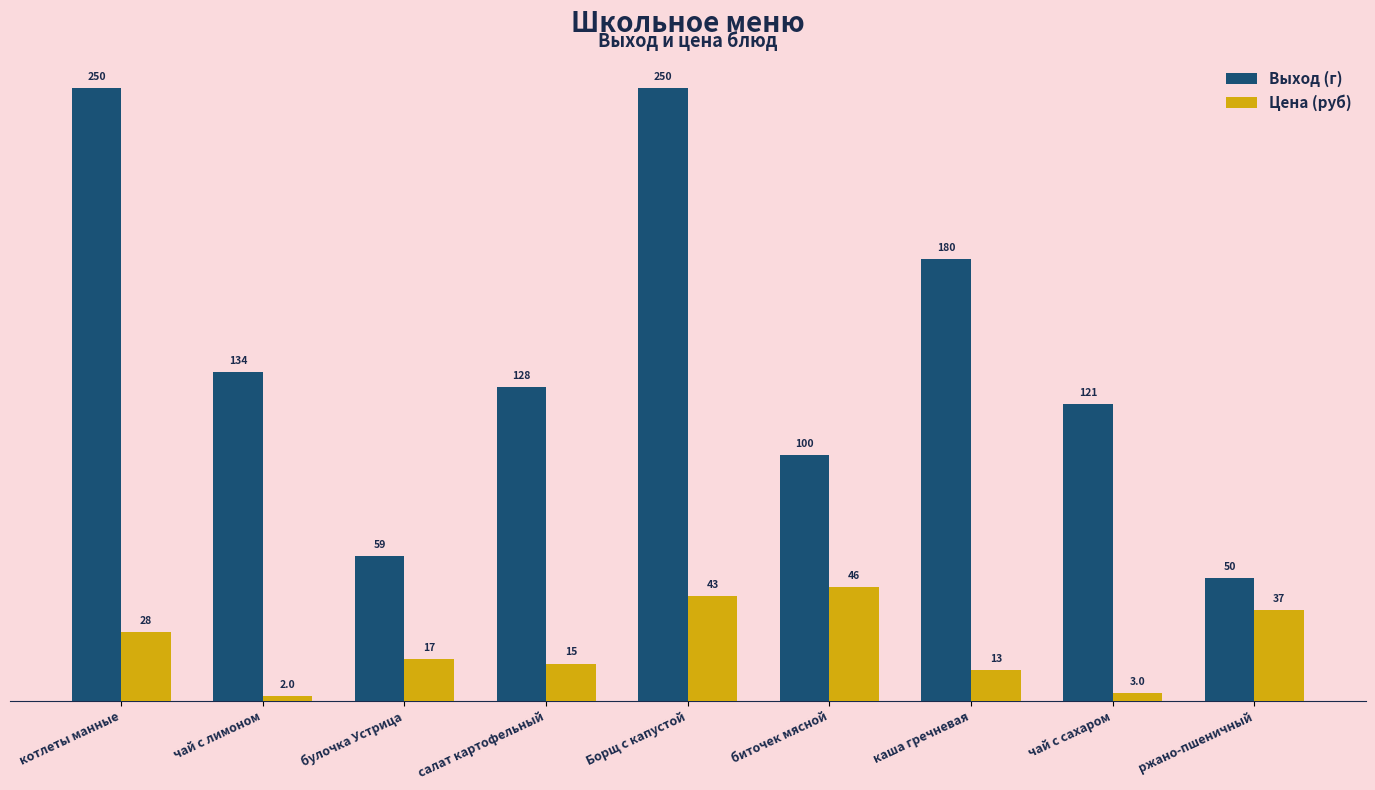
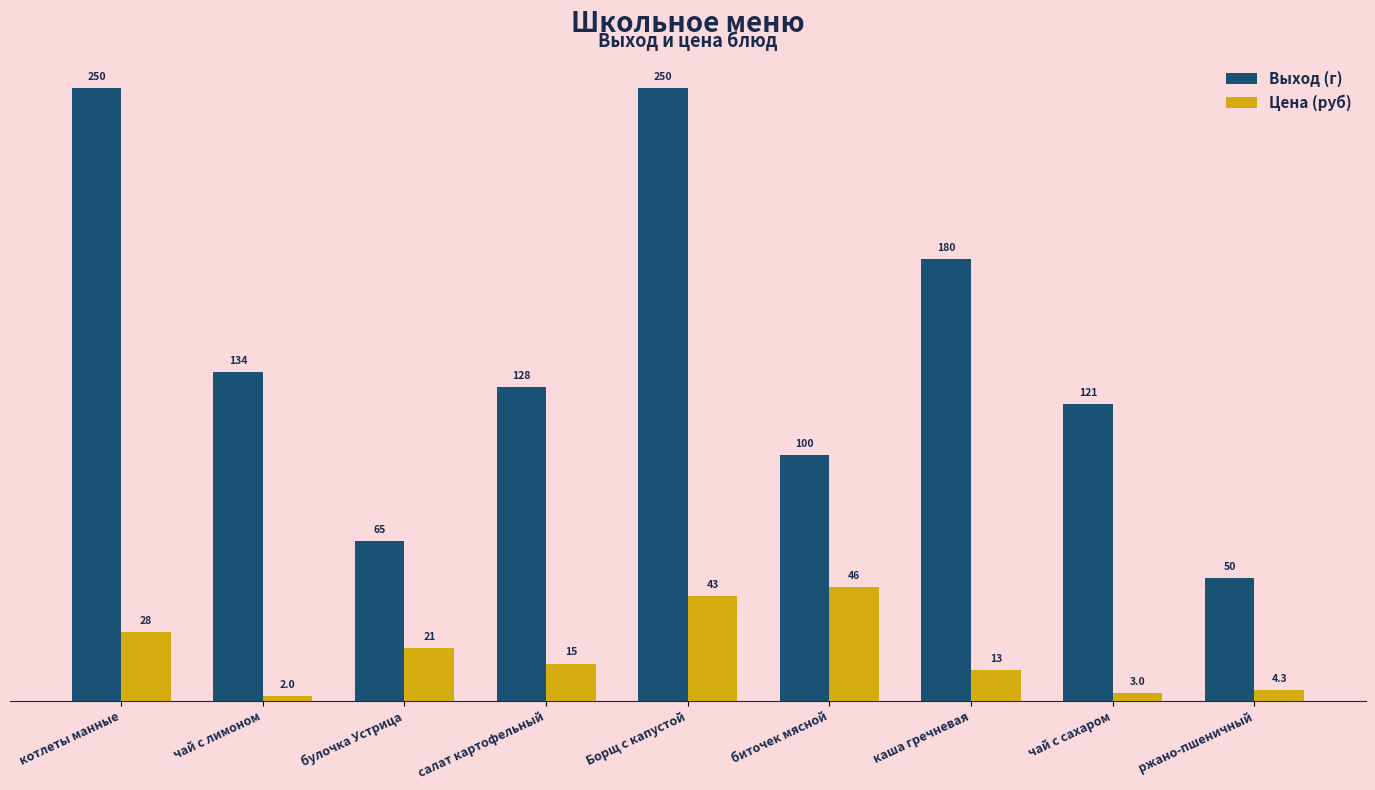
Выход (г), булочка Устрица: 59 -> 65
Цена (руб), булочка Устрица: 17 -> 21
Цена (руб), ржано-пшеничный: 37 -> 4.3
